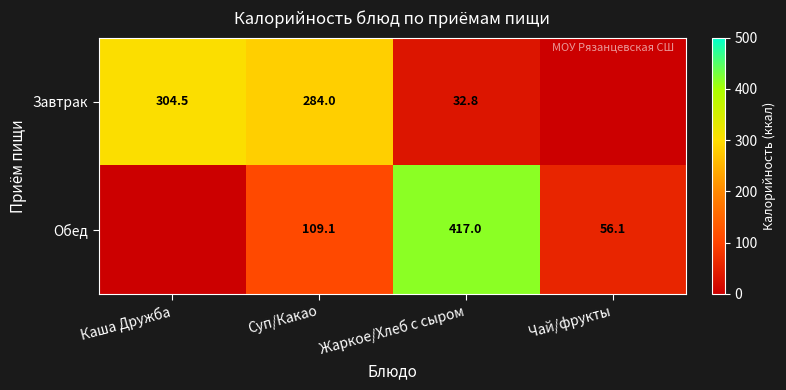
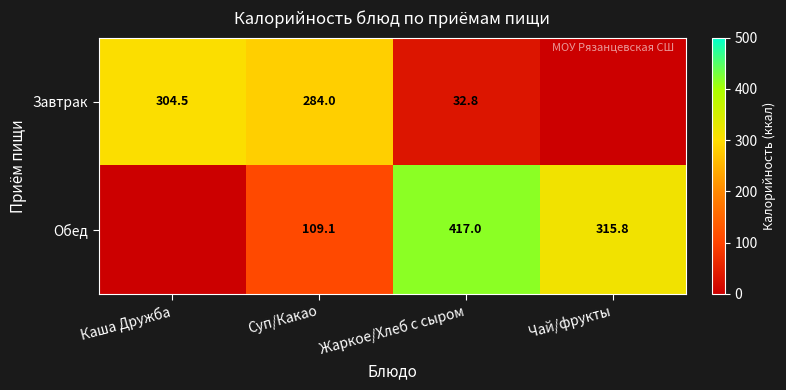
Обед, Чай/фрукты: 56.1 -> 315.8
